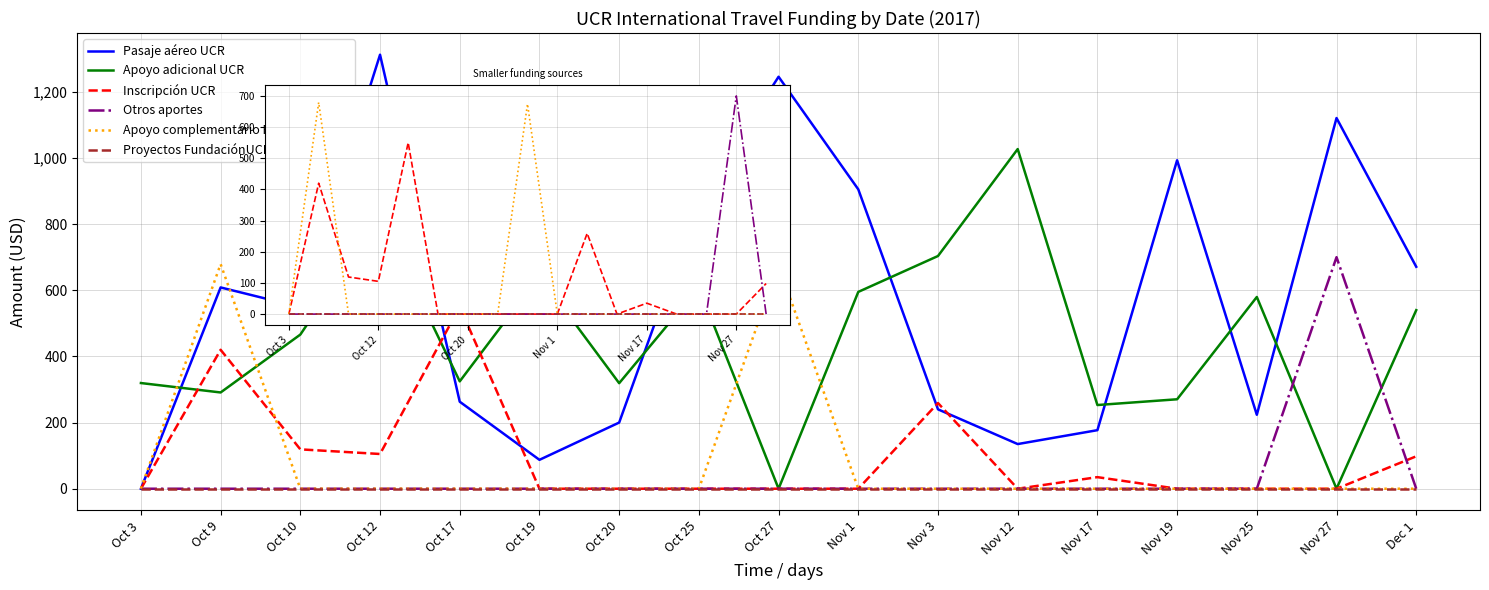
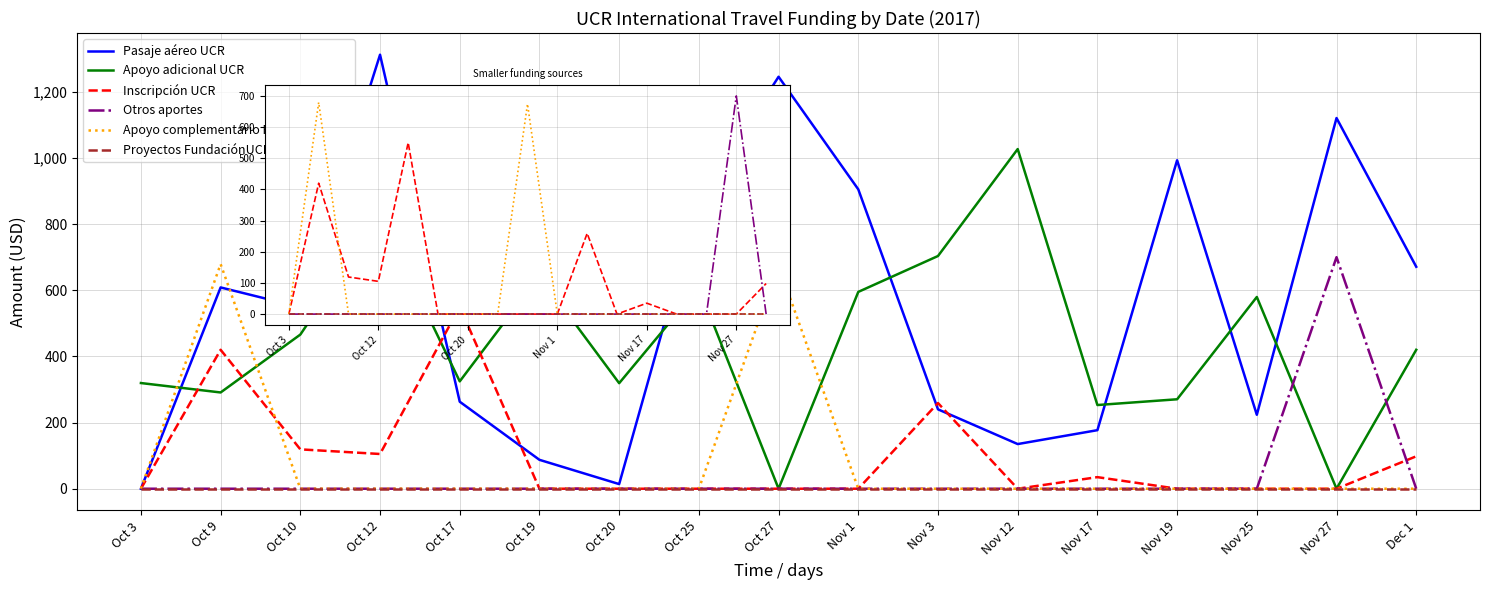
UCR International Travel Funding by Date (2017), Pasaje aéreo UCR, Oct 20: 200 -> 10
UCR International Travel Funding by Date (2017), Apoyo adicional UCR, Dec 1: 540 -> 420
